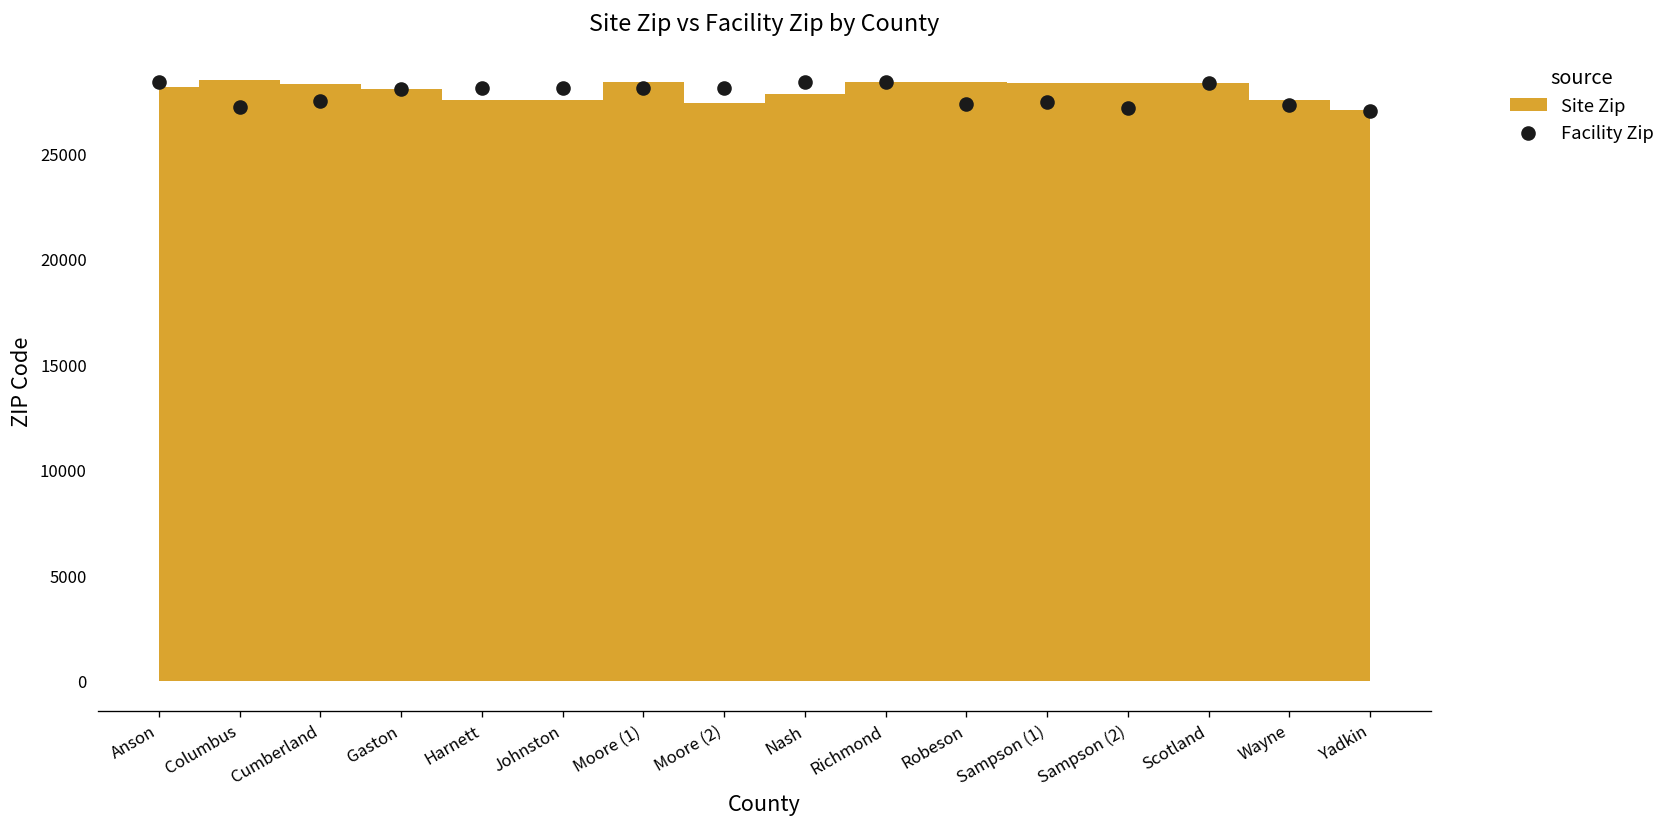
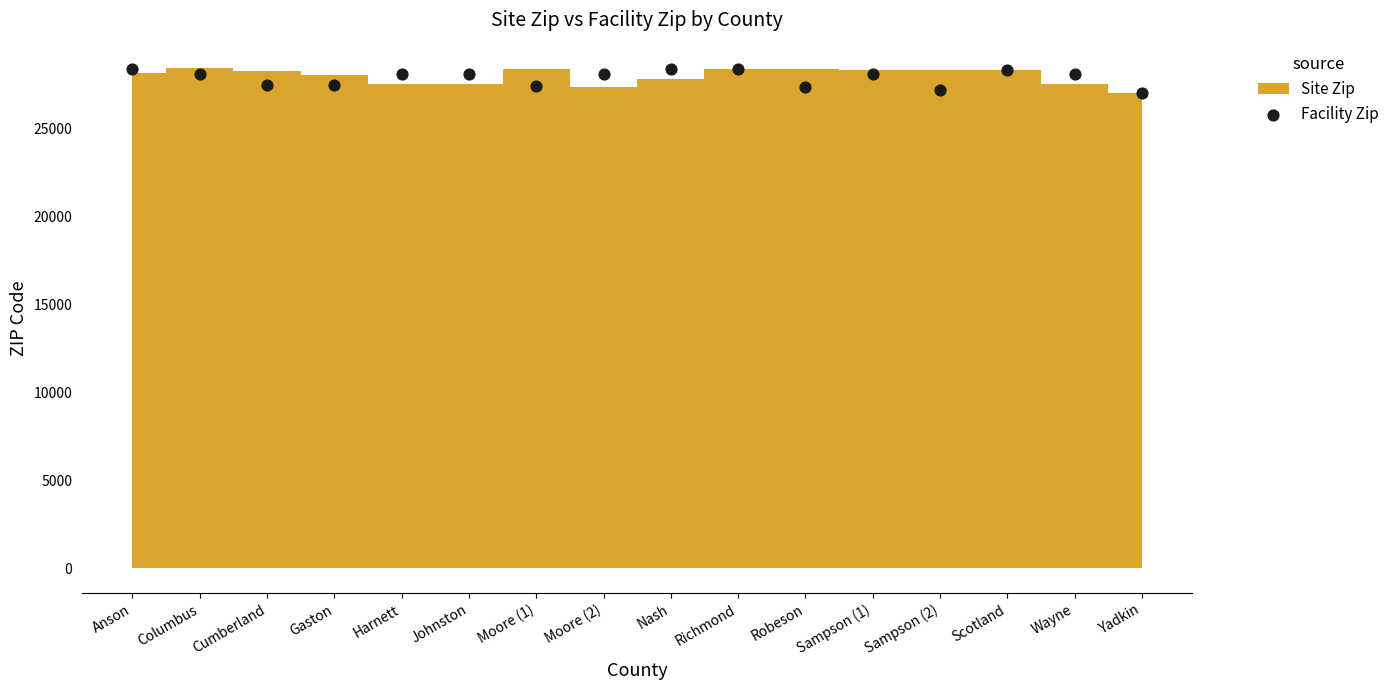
Facility Zip, Columbus: 27200 -> 28100
Facility Zip, Gaston: 28100 -> 27500
Facility Zip, Moore (1): 28100 -> 27400
Facility Zip, Sampson (1): 27500 -> 28100
Facility Zip, Wayne: 27300 -> 28100
